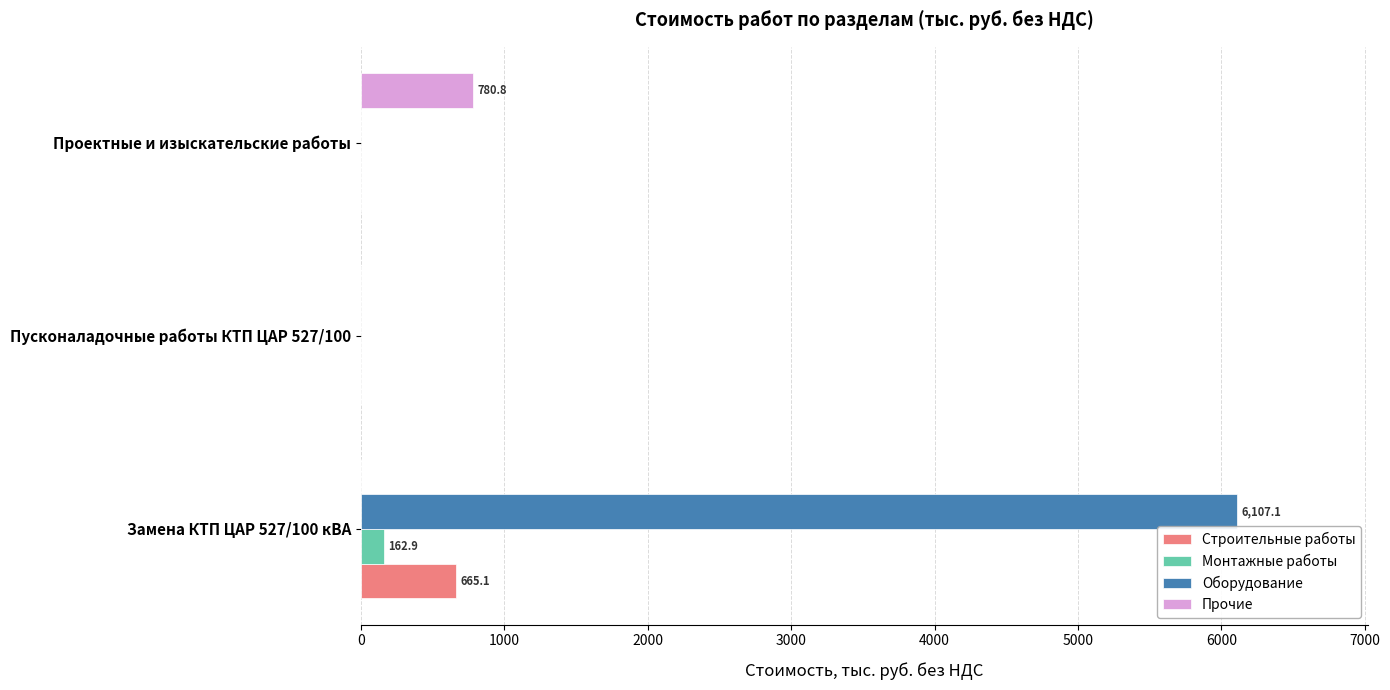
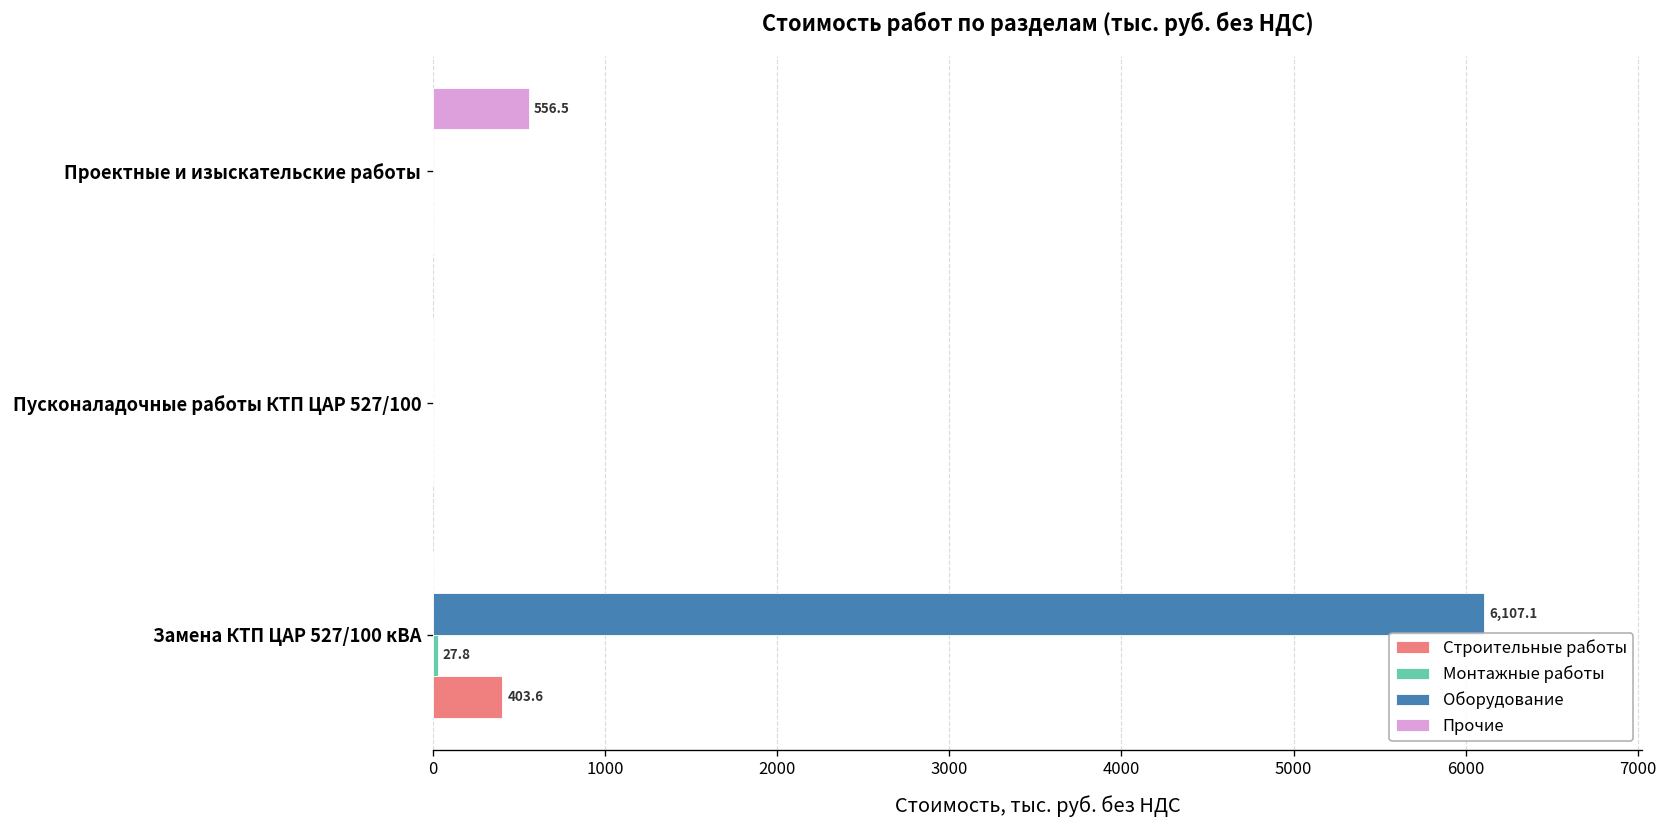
Прочие, Проектные и изыскательские работы: 780.8 -> 556.5
Монтажные работы, Замена КТП ЦАР 527/100 кВА: 162.9 -> 27.8
Строительные работы, Замена КТП ЦАР 527/100 кВА: 665.1 -> 403.6
